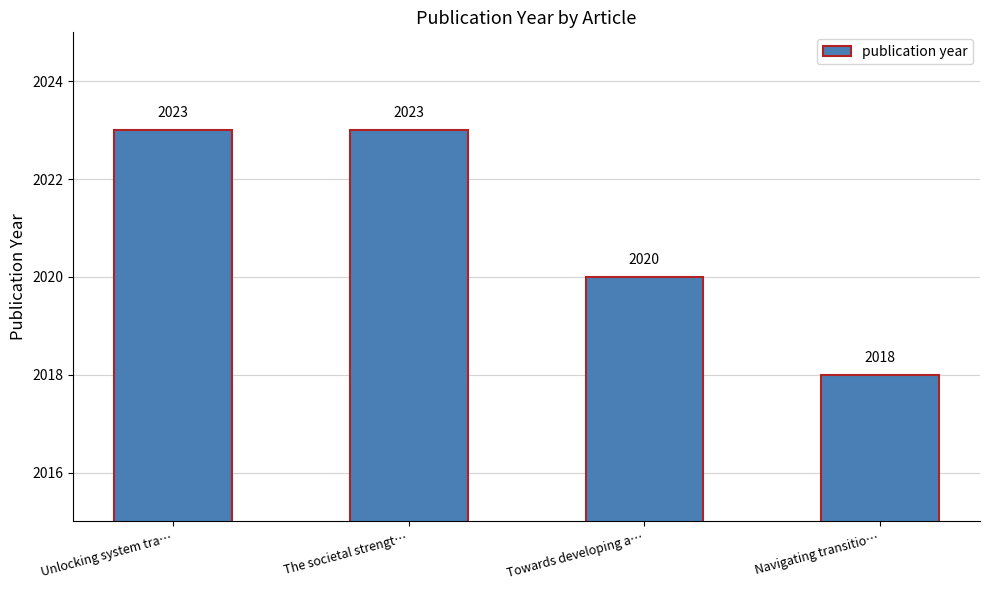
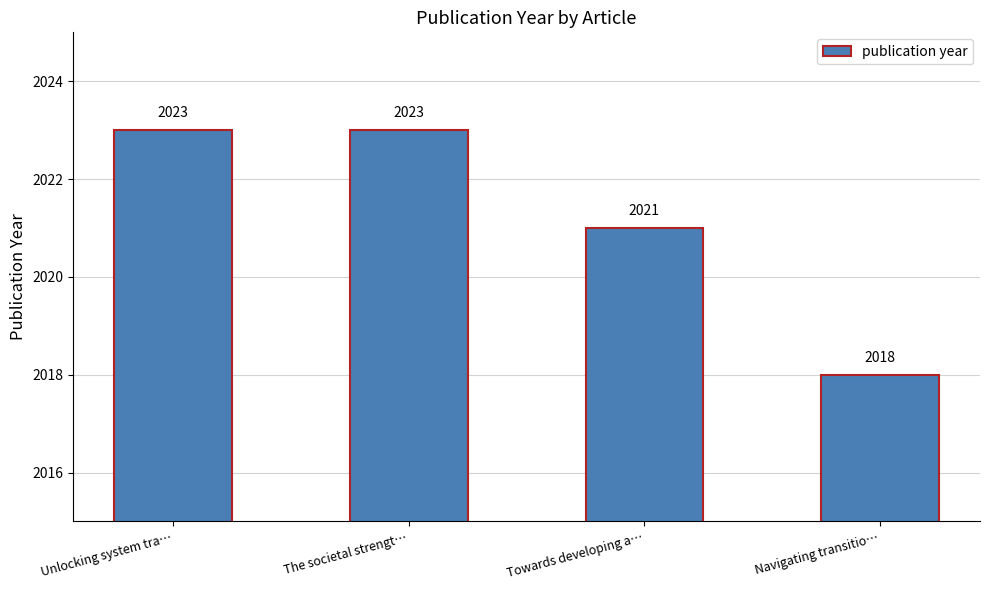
Towards developing a…: 2020 -> 2021
